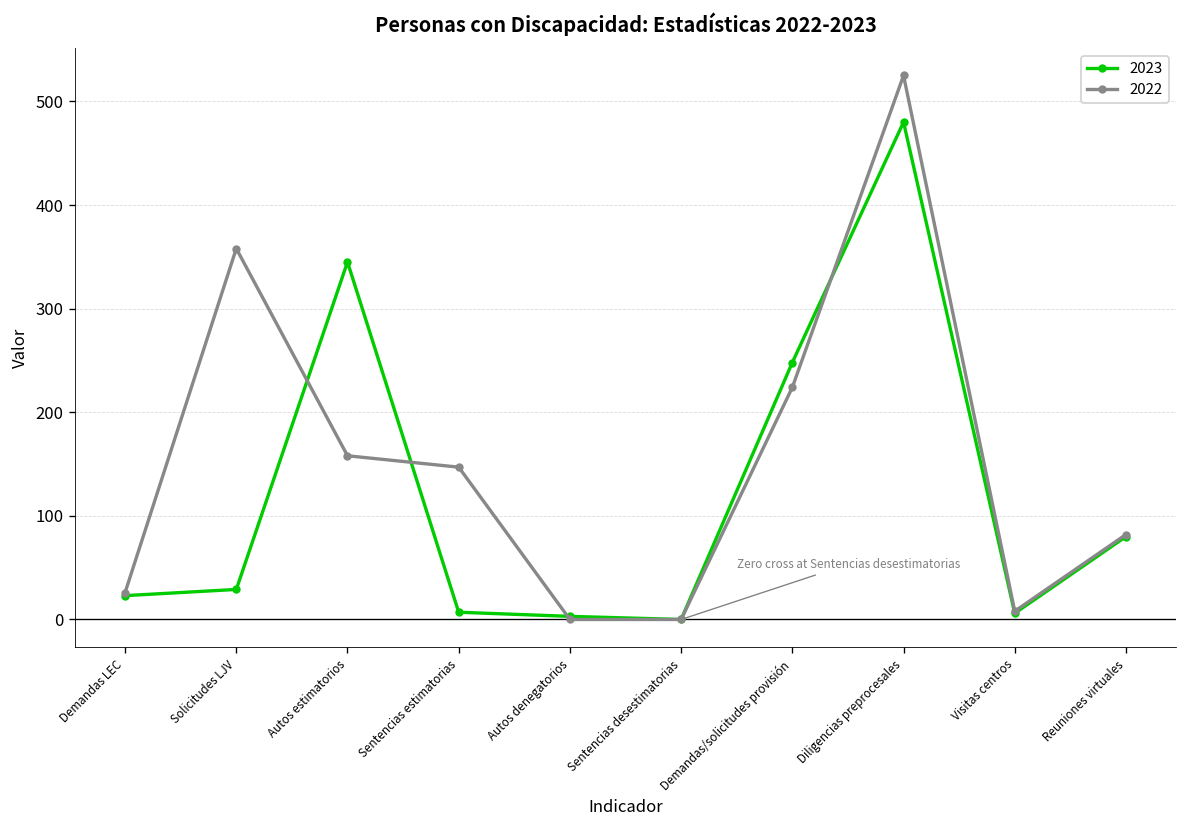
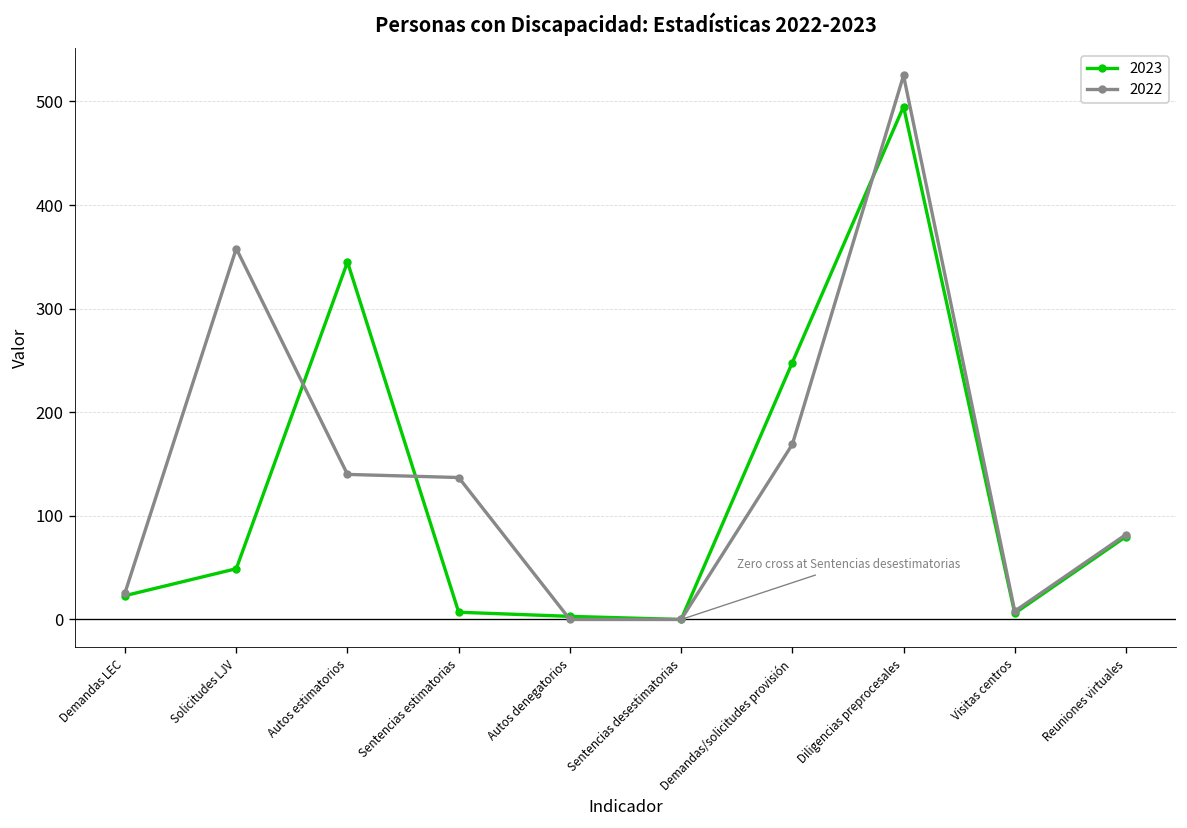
2023, Solicitudes LJV: 30 -> 50
2022, Autos estimatorios: 160 -> 140
2022, Sentencias estimatorias: 150 -> 140
2022, Demandas/solicitudes provisión: 220 -> 170
2023, Diligencias preprocesales: 480 -> 500
